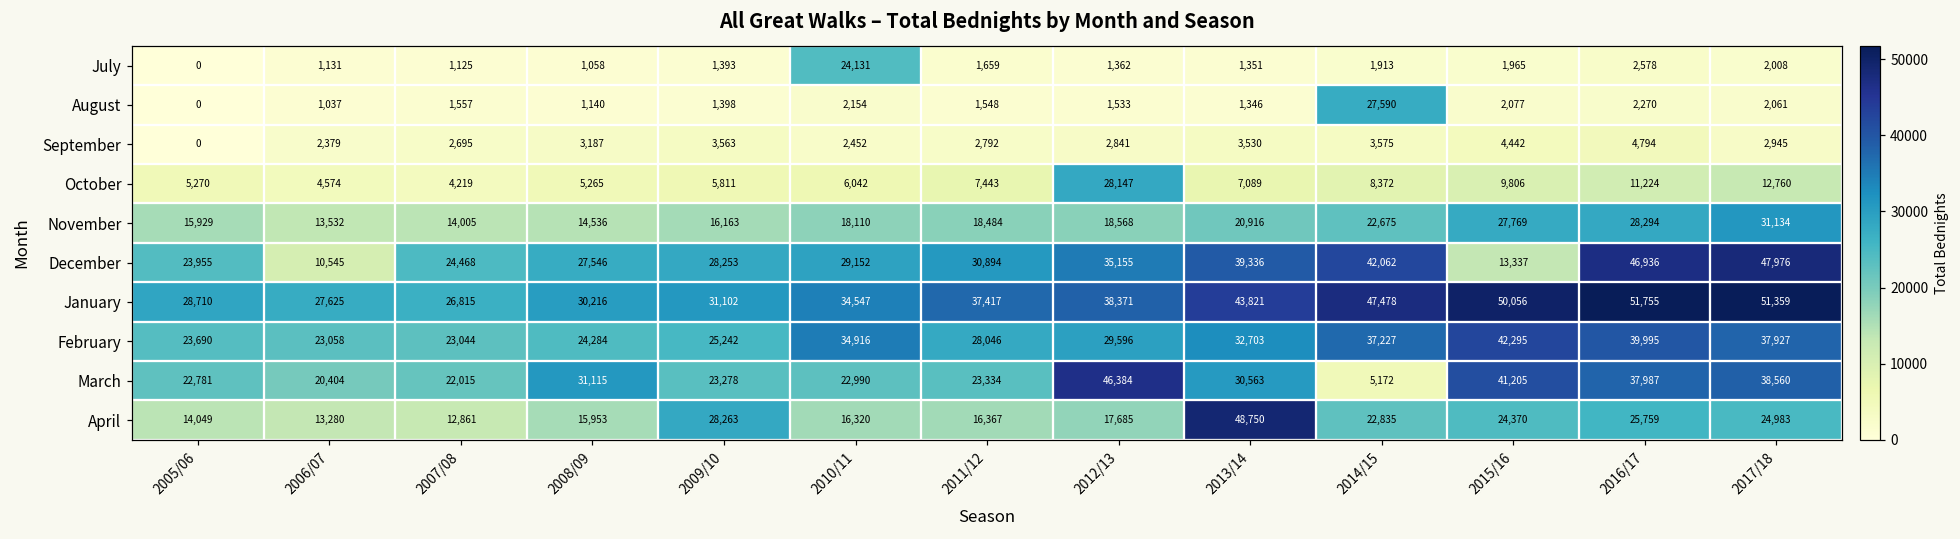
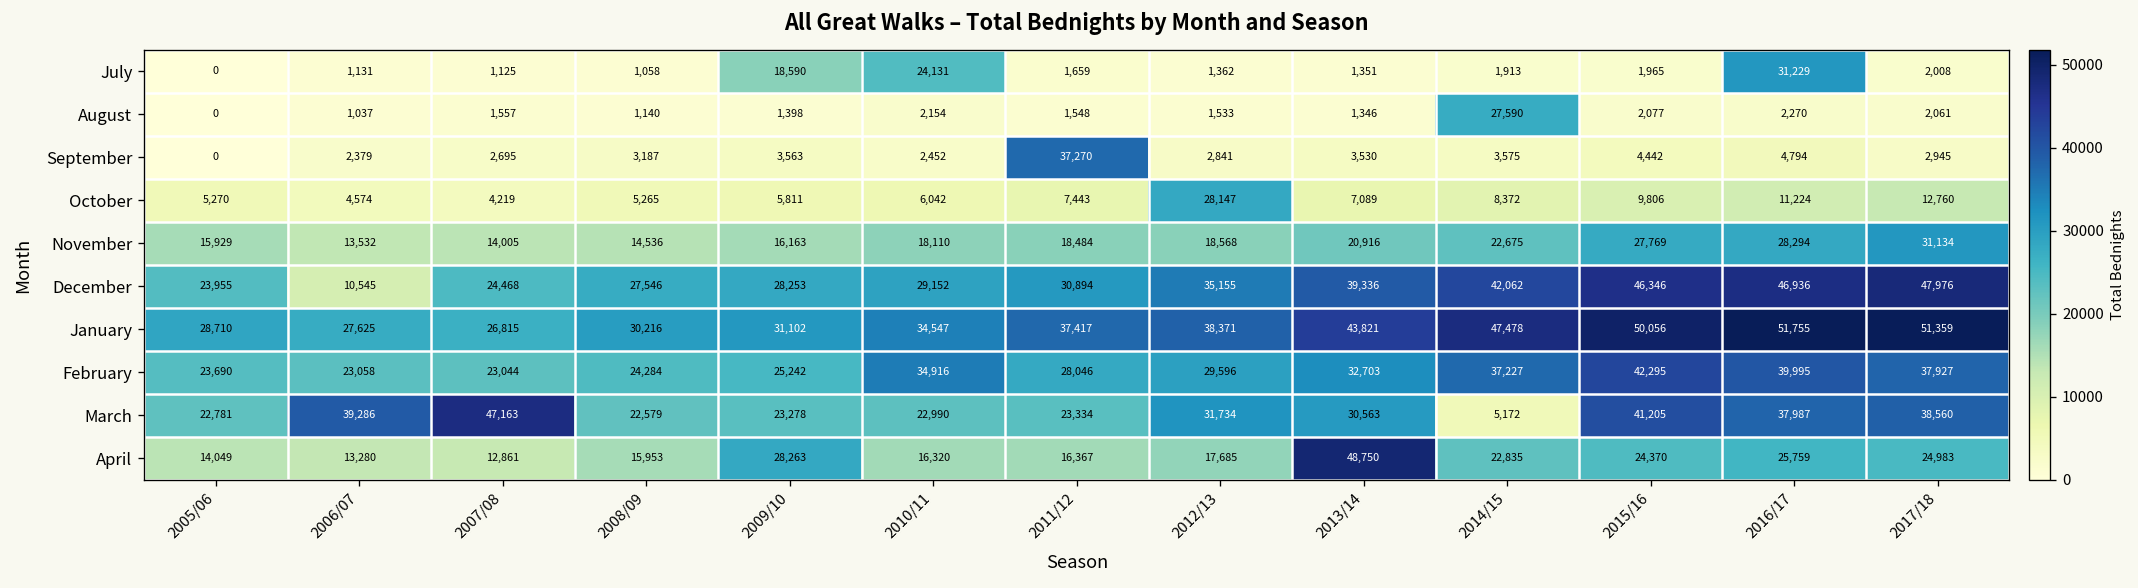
July, 2009/10: 1,393 -> 18,590
July, 2016/17: 2,578 -> 31,229
September, 2011/12: 2,792 -> 37,270
December, 2015/16: 13,337 -> 46,346
March, 2006/07: 20,404 -> 39,286
March, 2007/08: 22,015 -> 47,163
March, 2008/09: 31,115 -> 22,579
March, 2012/13: 46,384 -> 31,734
